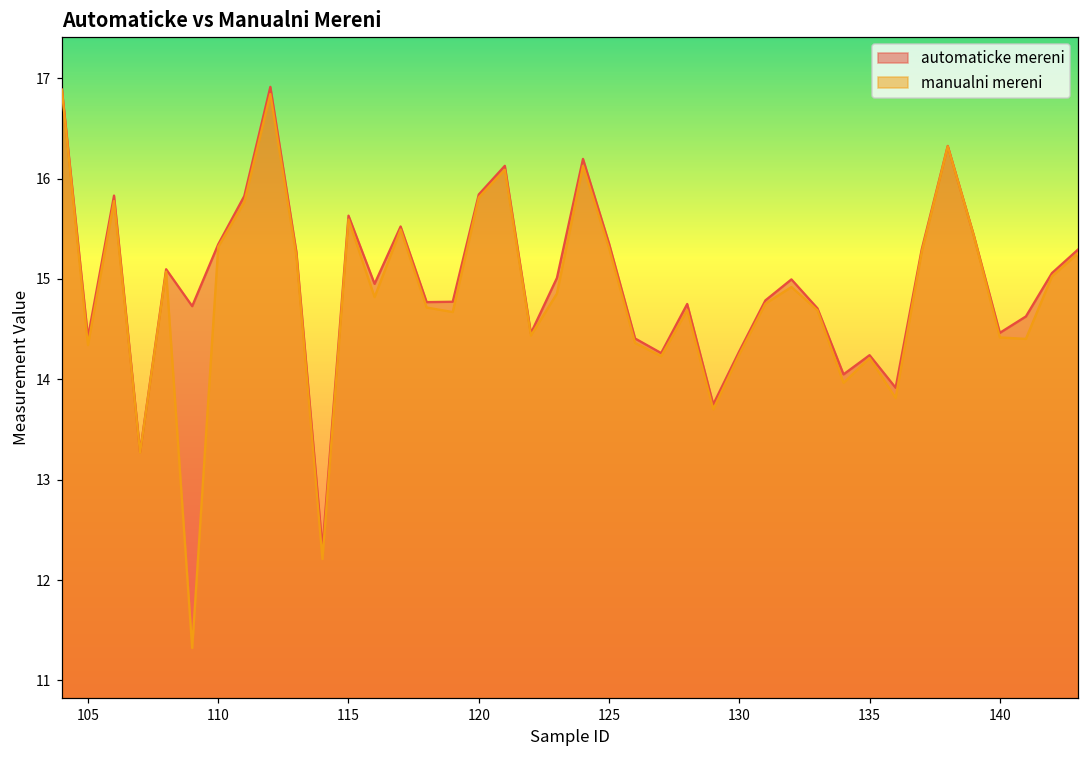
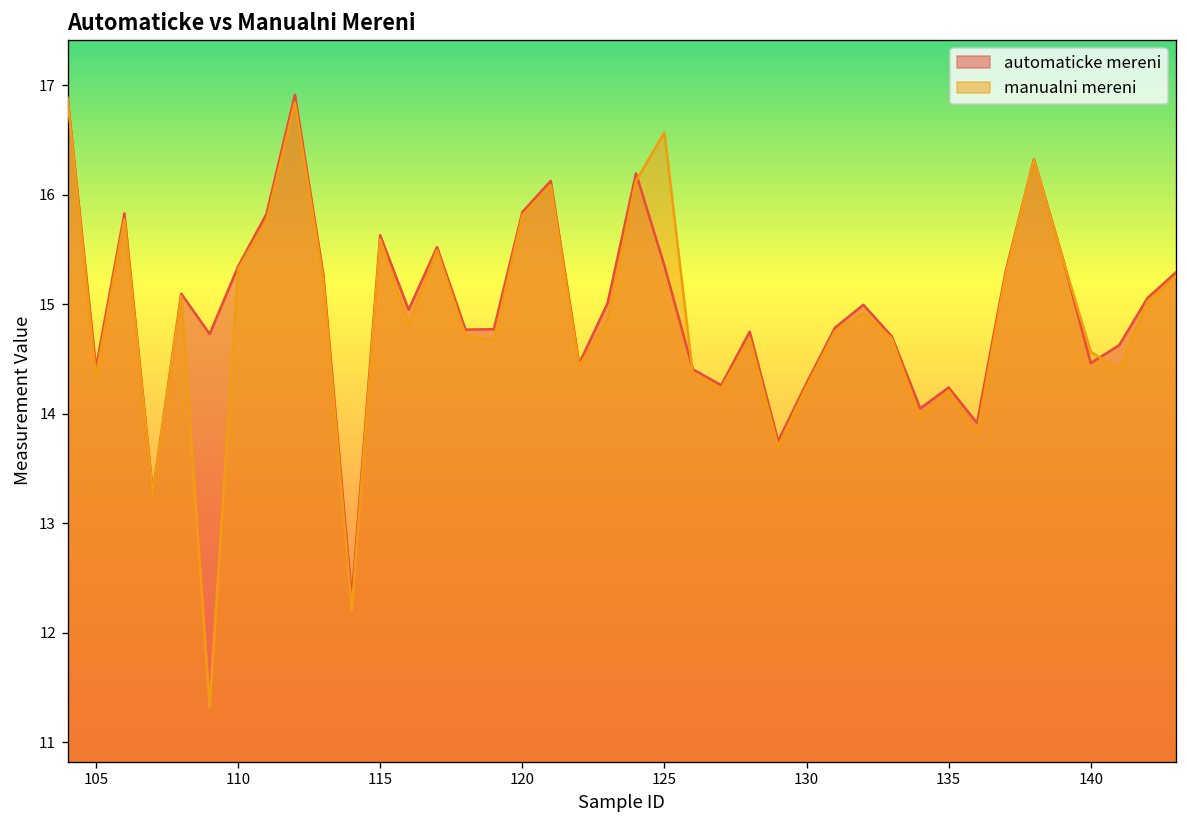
manualni mereni, 125: 15.3 -> 16.6
manualni mereni, 140: 14.4 -> 14.6
